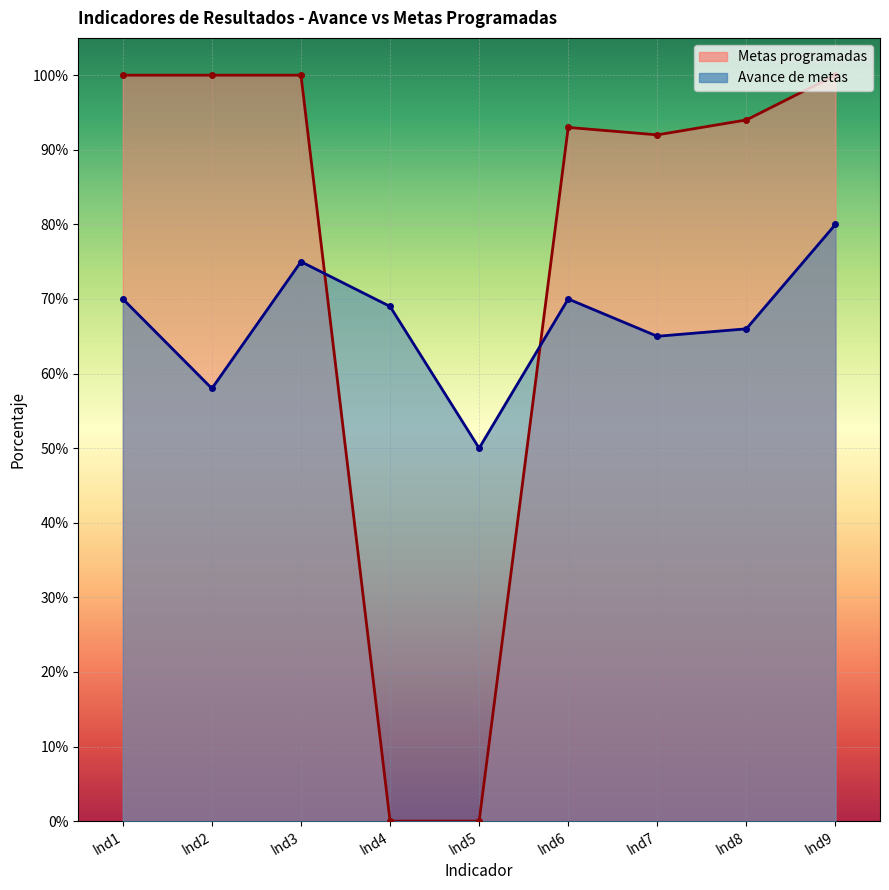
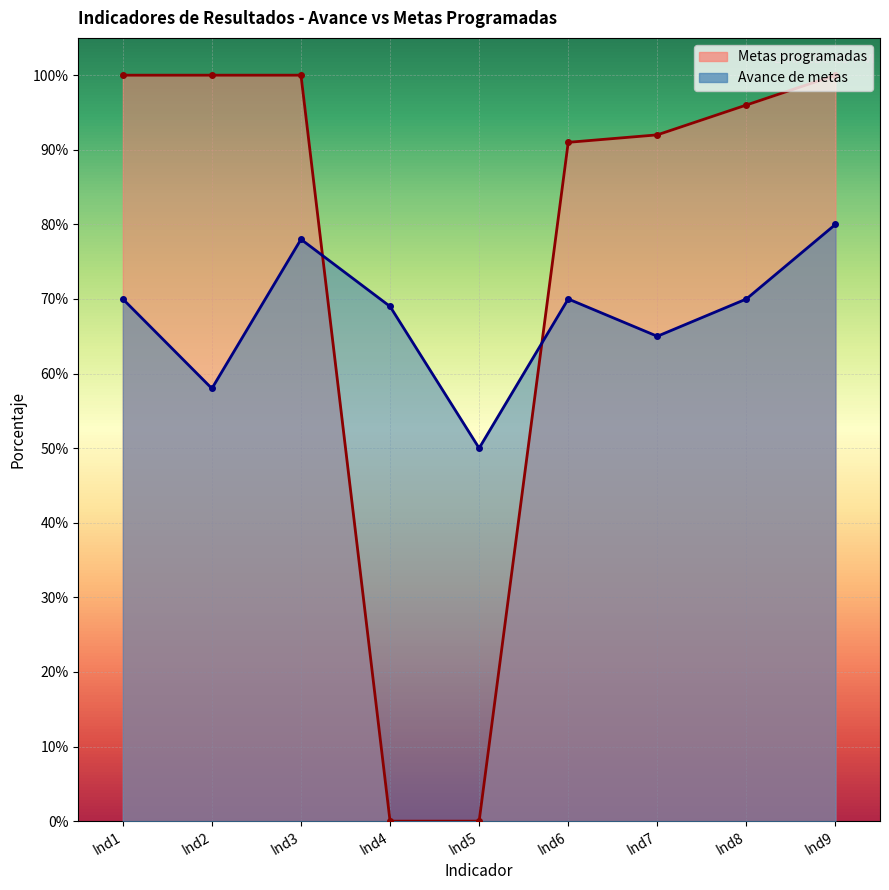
Avance de metas, Ind3: 75% -> 78%
Metas programadas, Ind6: 93% -> 91%
Metas programadas, Ind8: 94% -> 96%
Avance de metas, Ind8: 66% -> 70%
